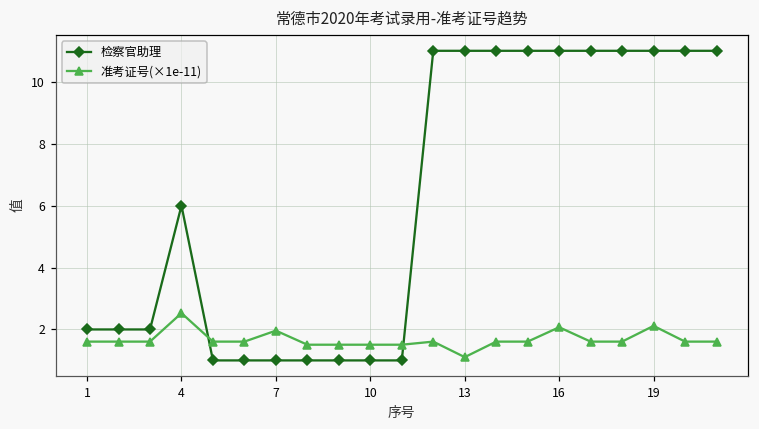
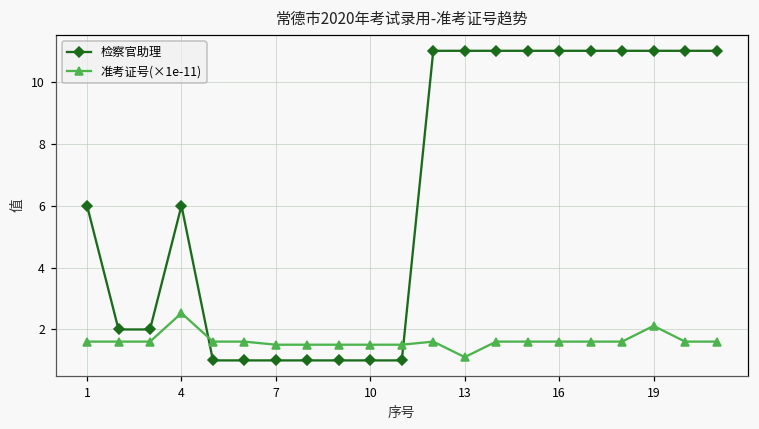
检察官助理, 1: 2 -> 6
准考证号(×1e-11), 7: 2.0 -> 1.5
准考证号(×1e-11), 16: 2.1 -> 1.6
